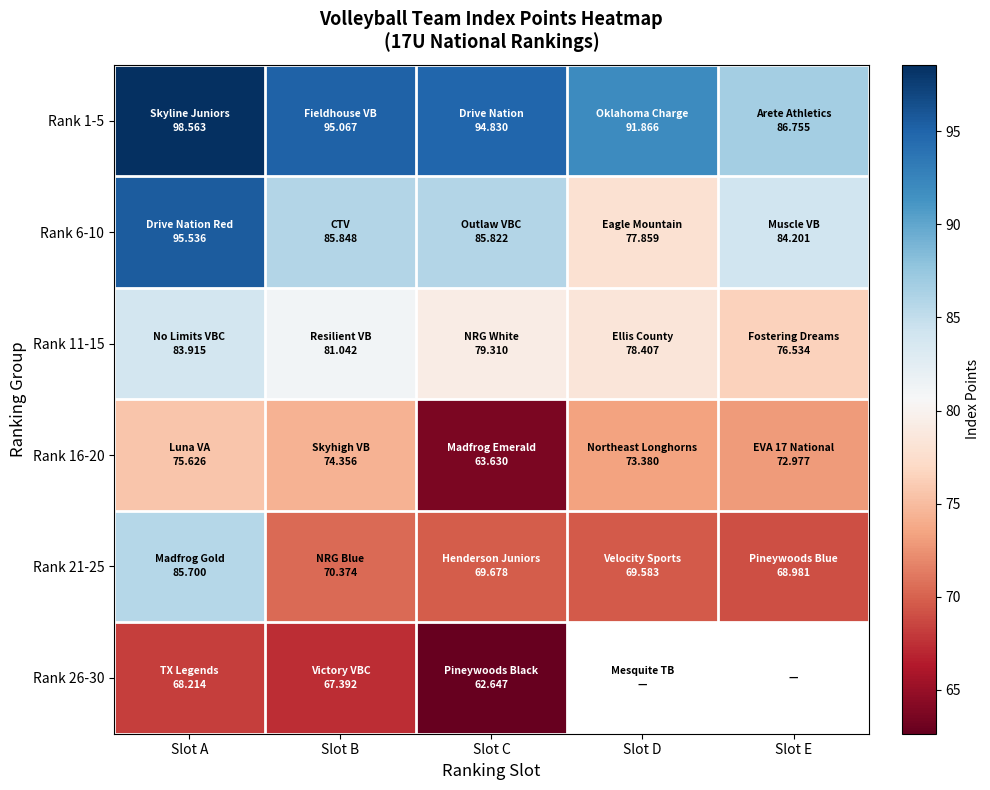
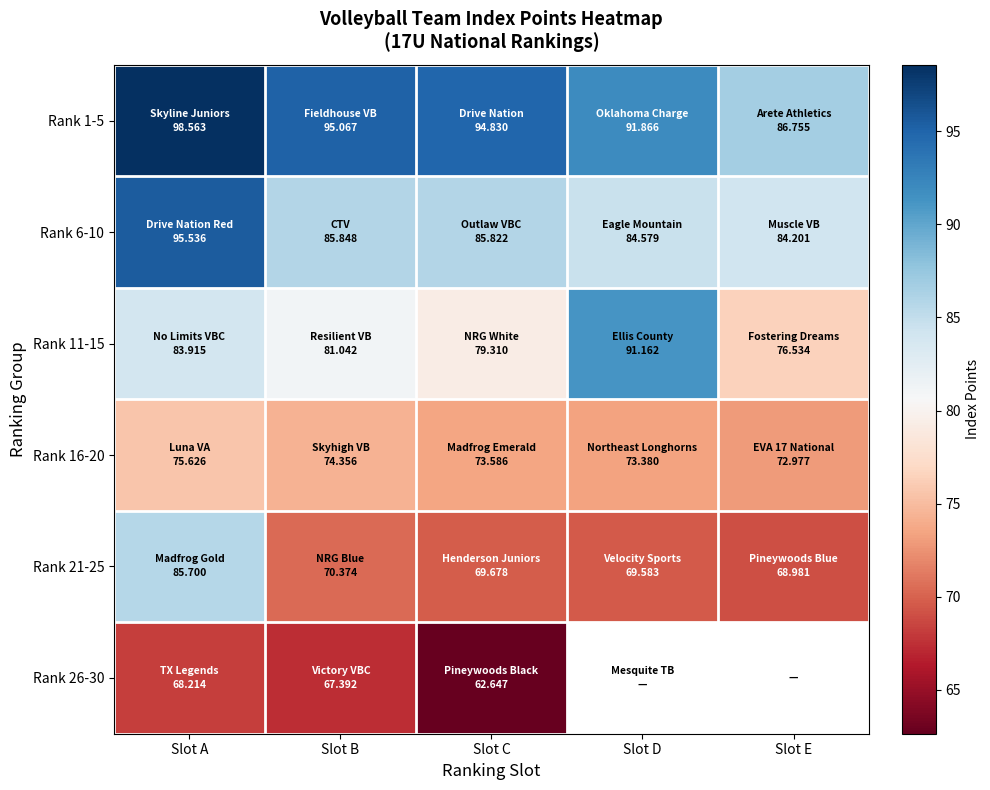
Rank 6-10, Slot D: 77.859 -> 84.579
Rank 11-15, Slot D: 78.407 -> 91.162
Rank 16-20, Slot C: 63.630 -> 73.586
